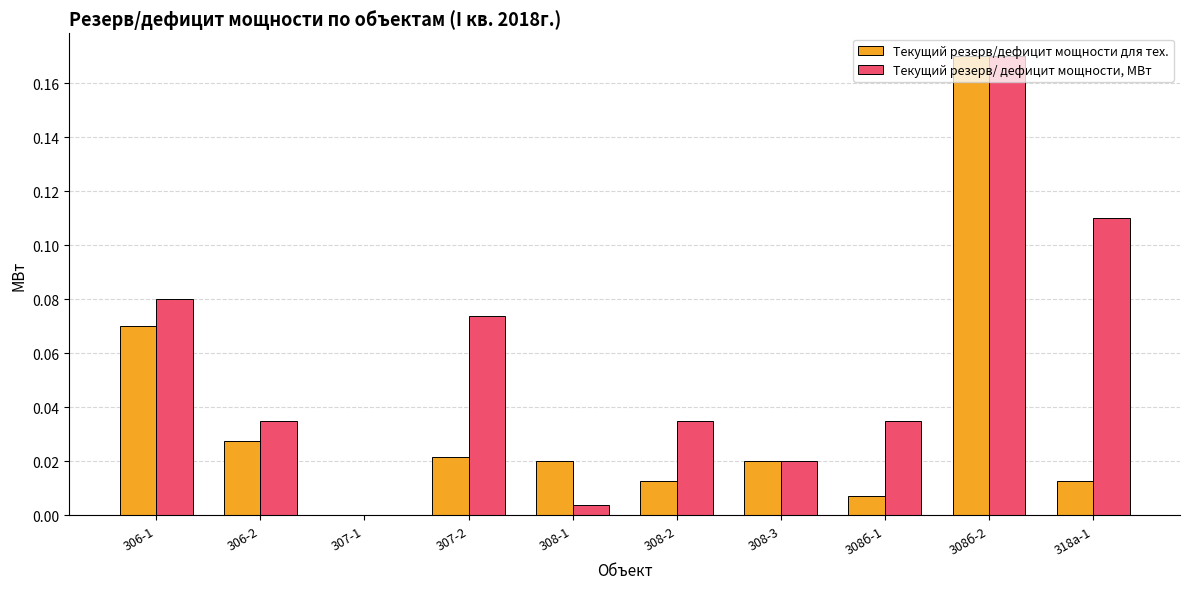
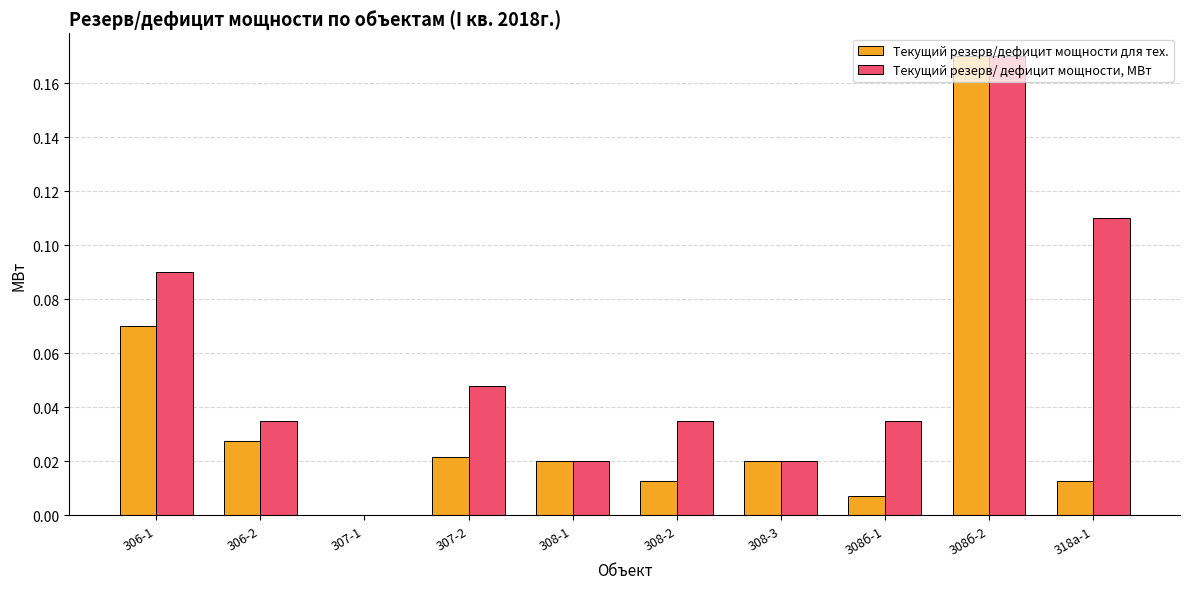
Текущий резерв/ дефицит мощности, МВт, 306-1: 0.08 -> 0.09
Текущий резерв/ дефицит мощности, МВт, 307-2: 0.074 -> 0.048
Текущий резерв/ дефицит мощности, МВт, 308-1: 0.004 -> 0.020
